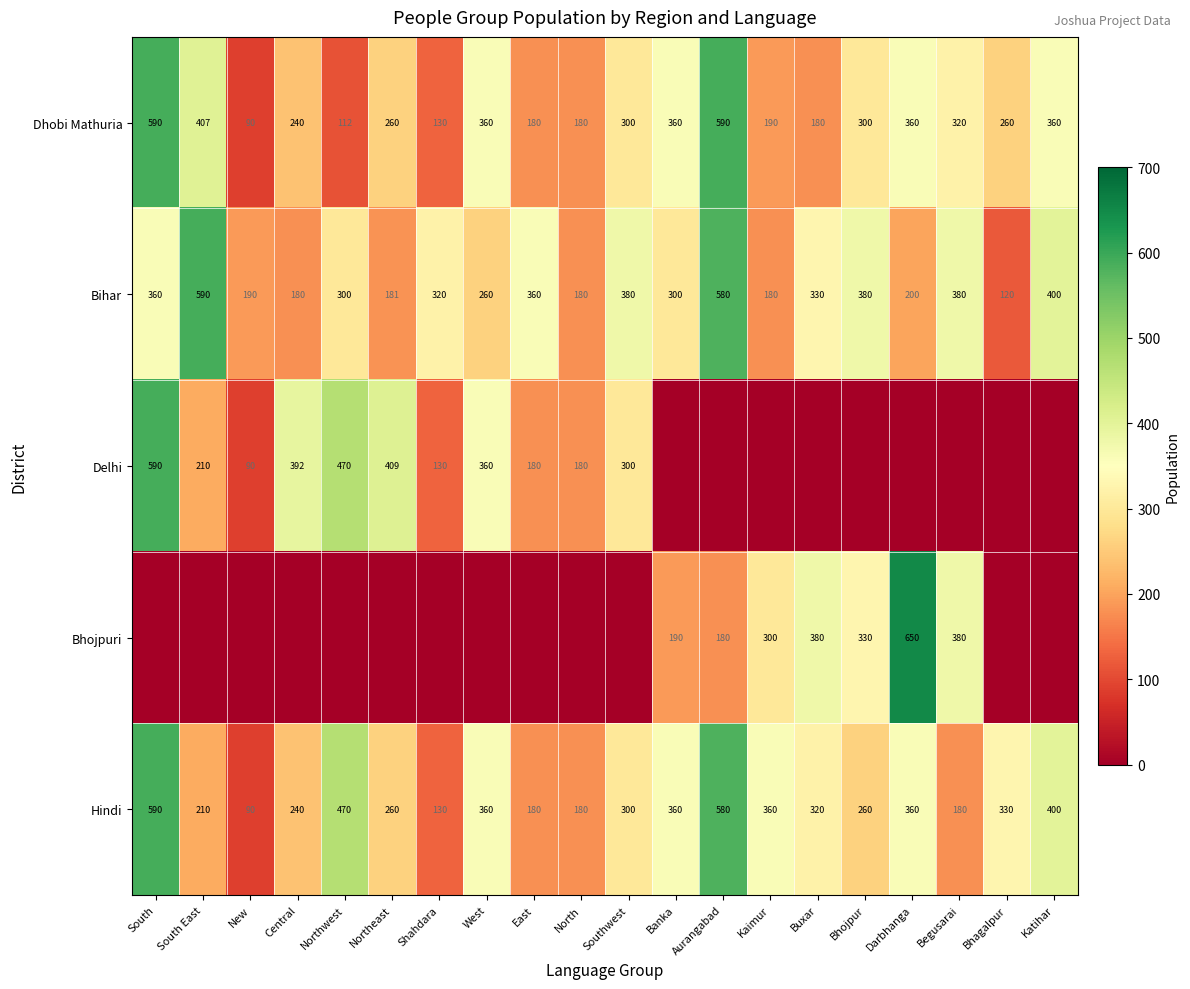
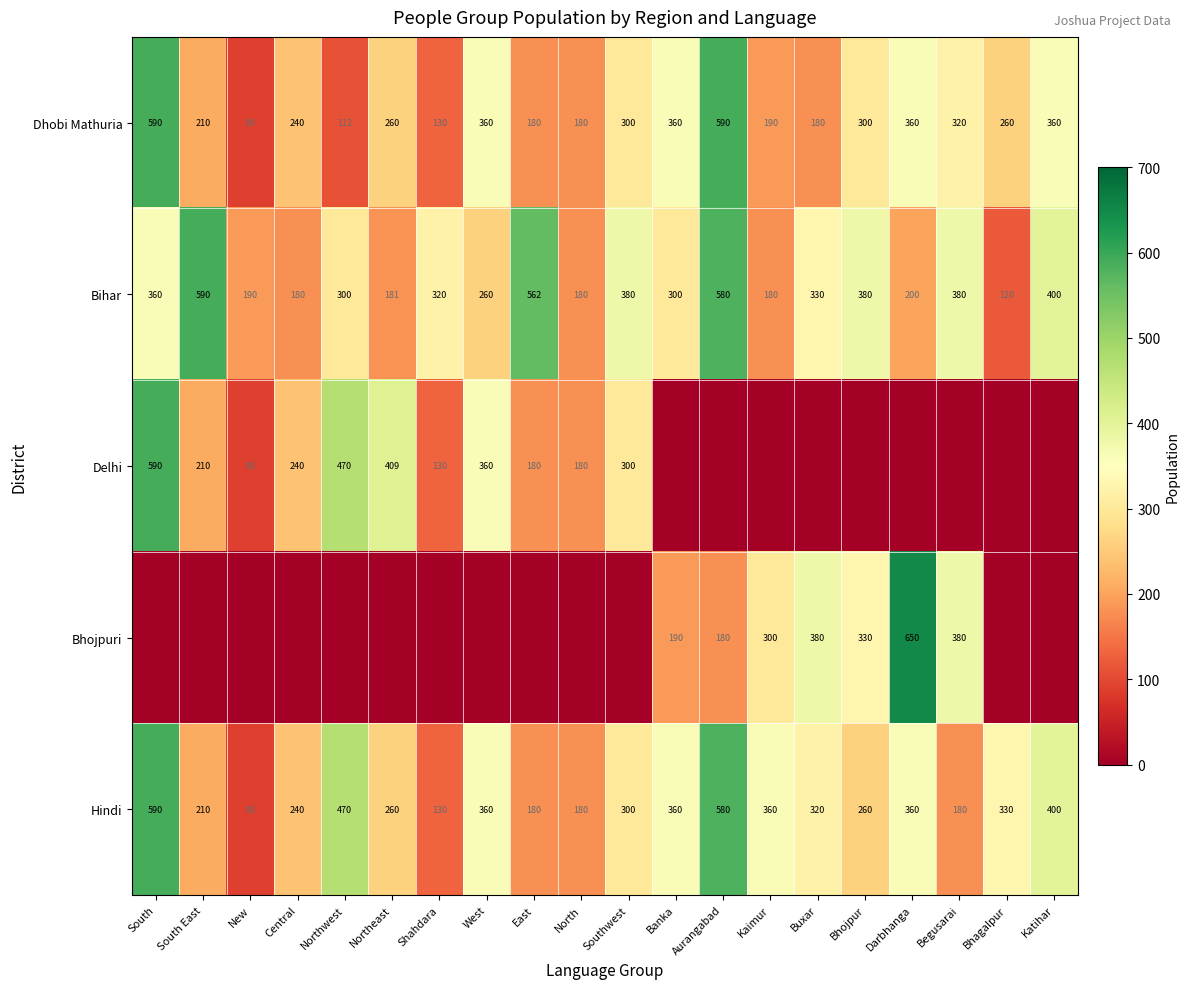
Dhobi Mathuria, South East: 407 -> 210
Bihar, East: 360 -> 562
Delhi, Central: 392 -> 240
